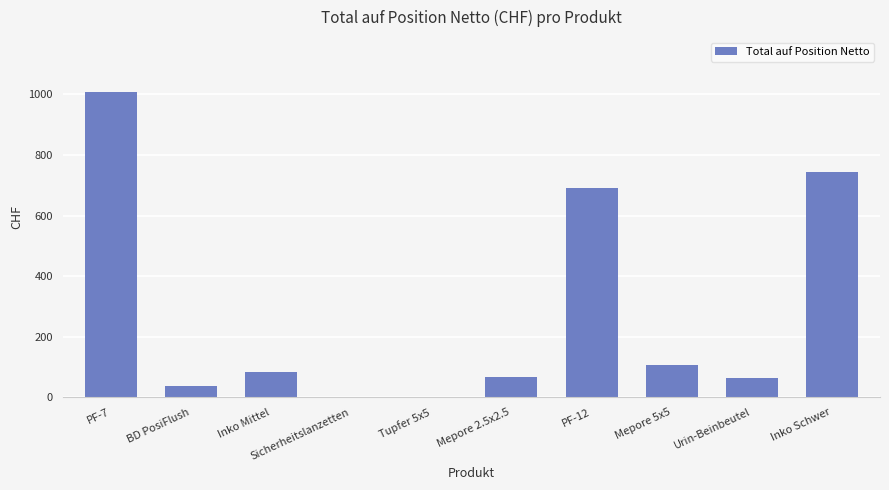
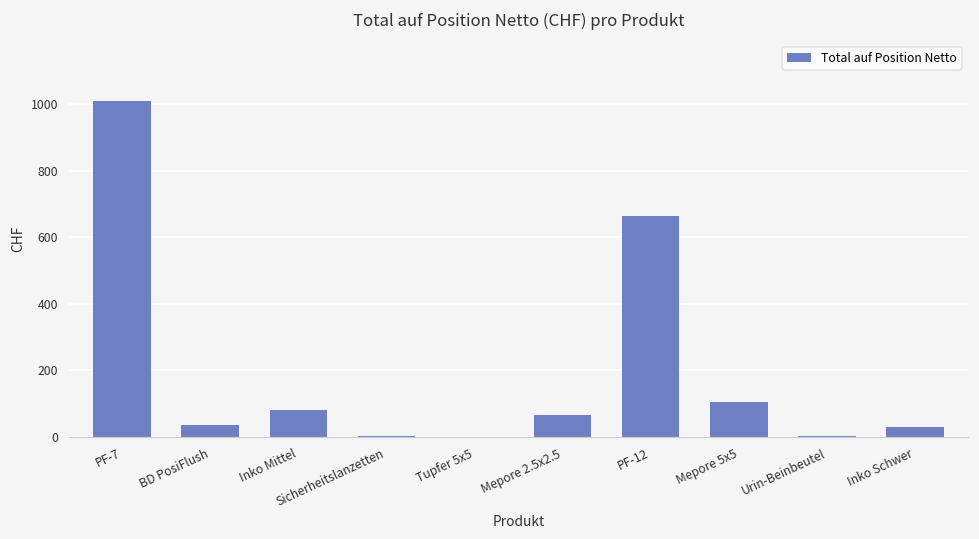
PF-12: 690 -> 660
Urin-Beinbeutel: 60 -> 0
Inko Schwer: 750 -> 30
